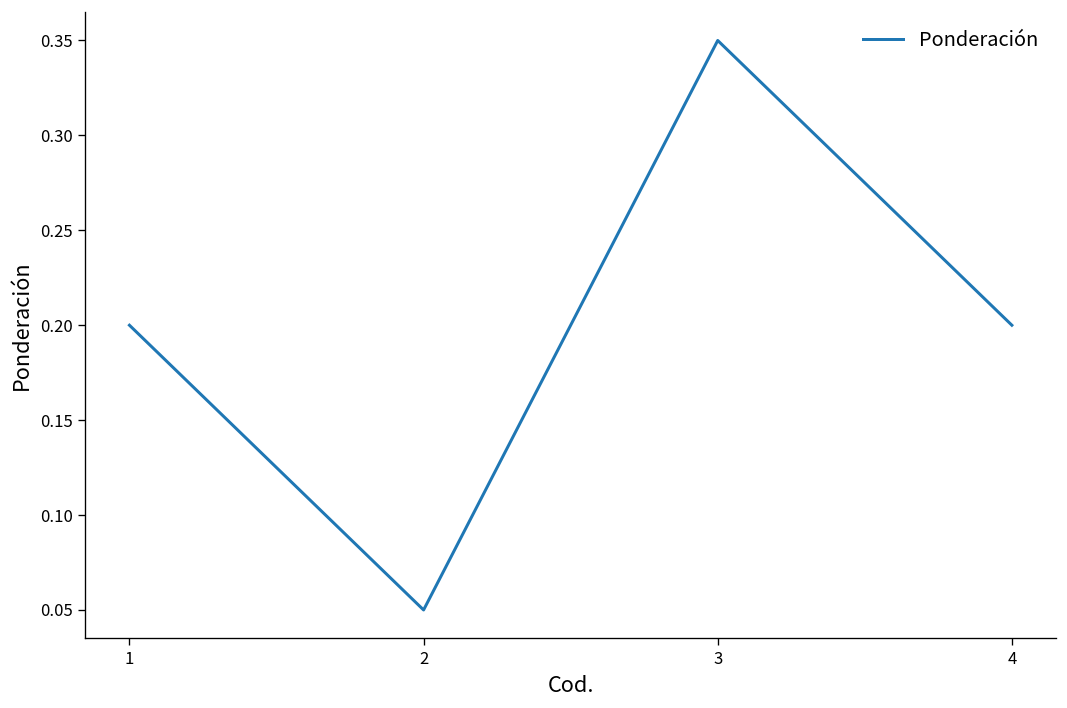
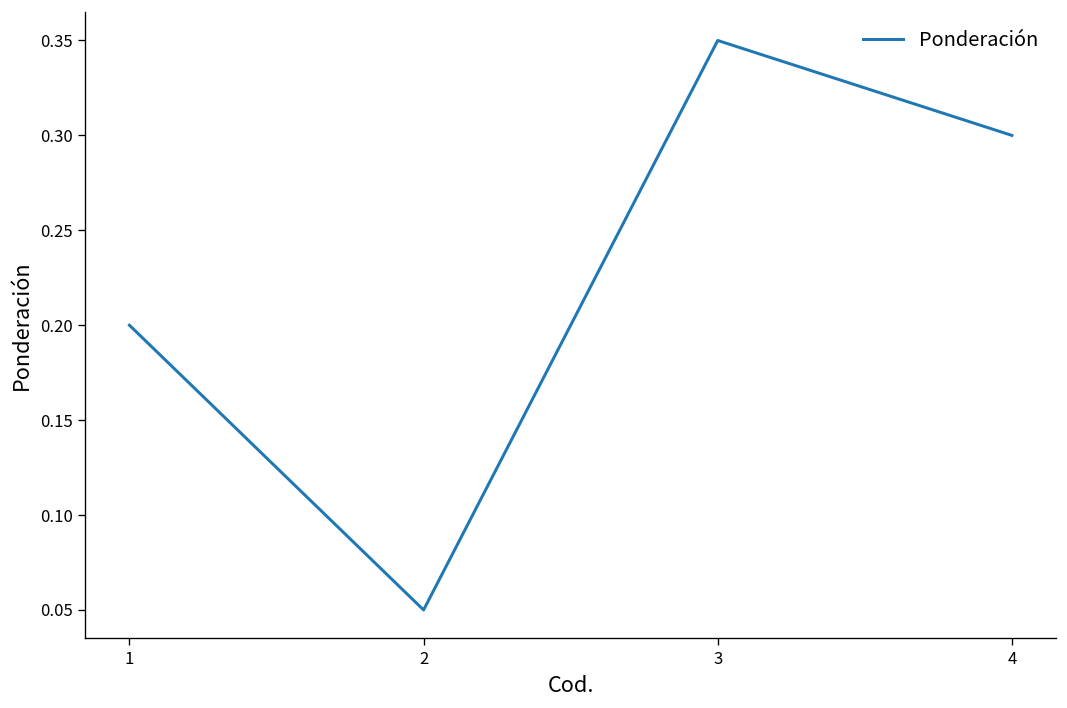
4: 0.2 -> 0.3
